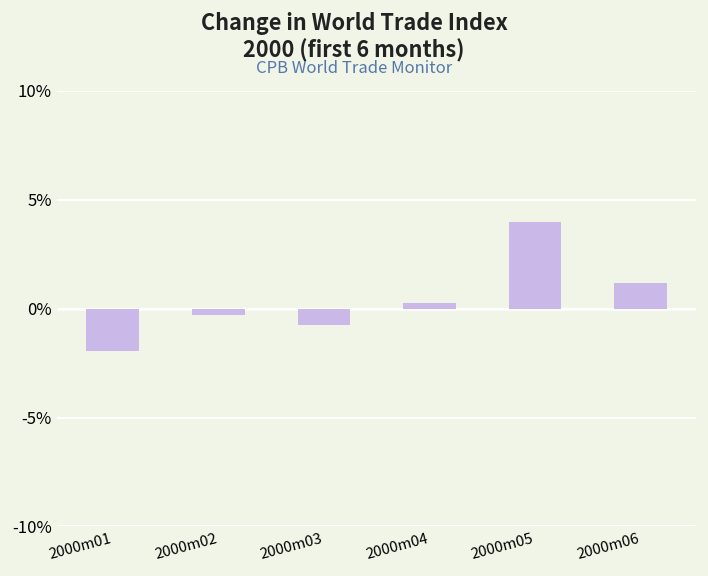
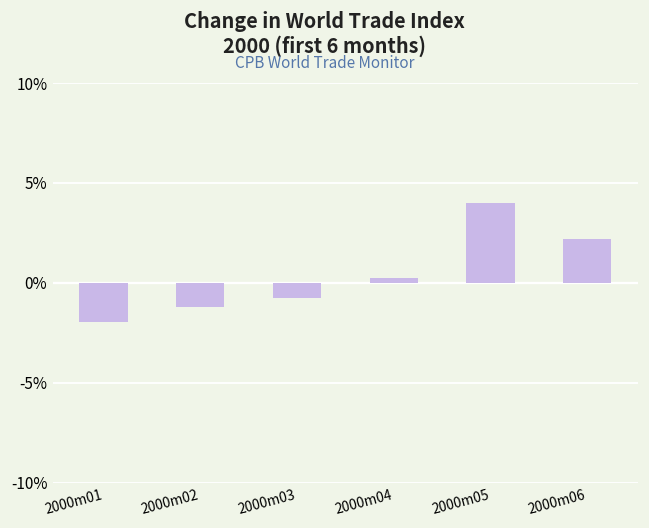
2000m02: -0.3% -> -1.2%
2000m06: 1.2% -> 2.2%
